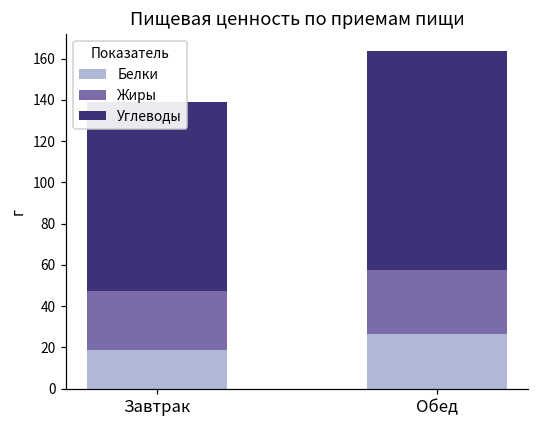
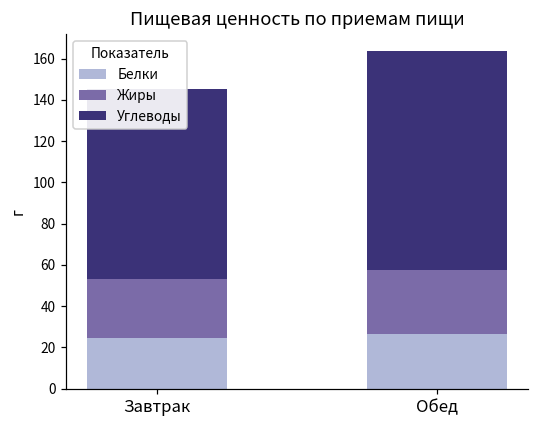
Белки, Завтрак: 19 -> 25
